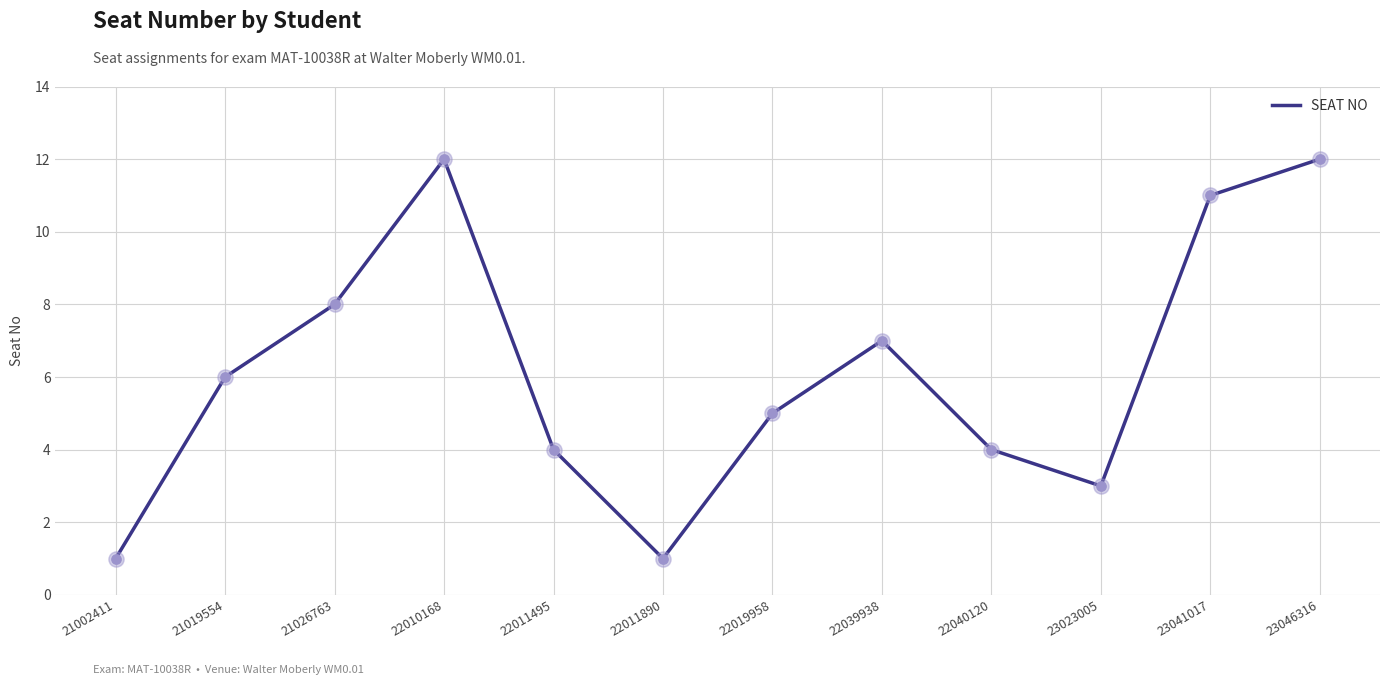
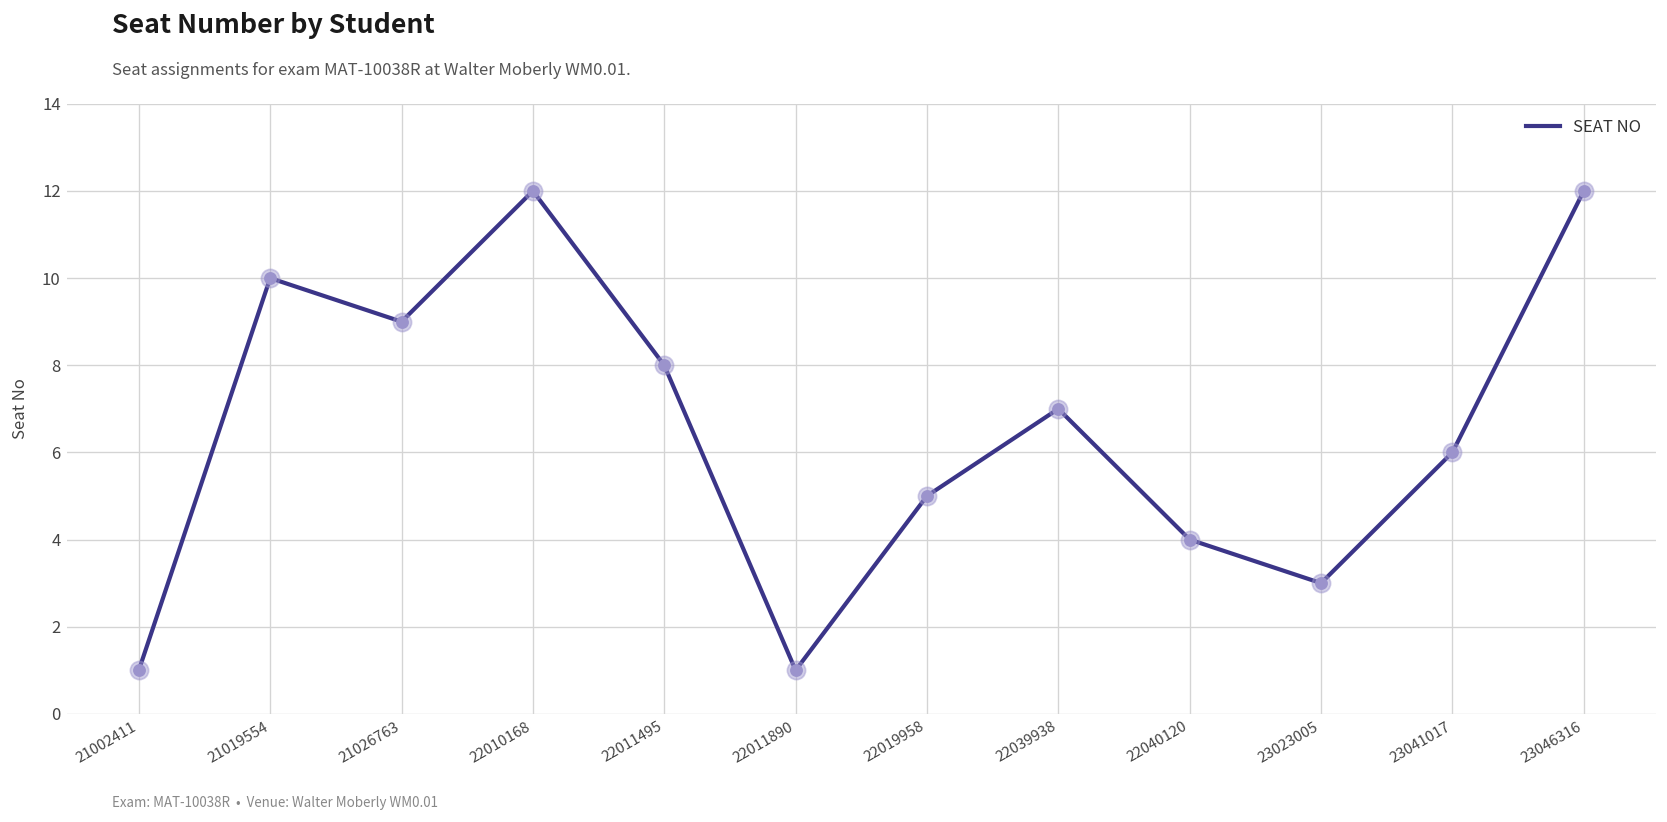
21019554: 6 -> 10
21026763: 8 -> 9
22011495: 4 -> 8
23041017: 11 -> 6
